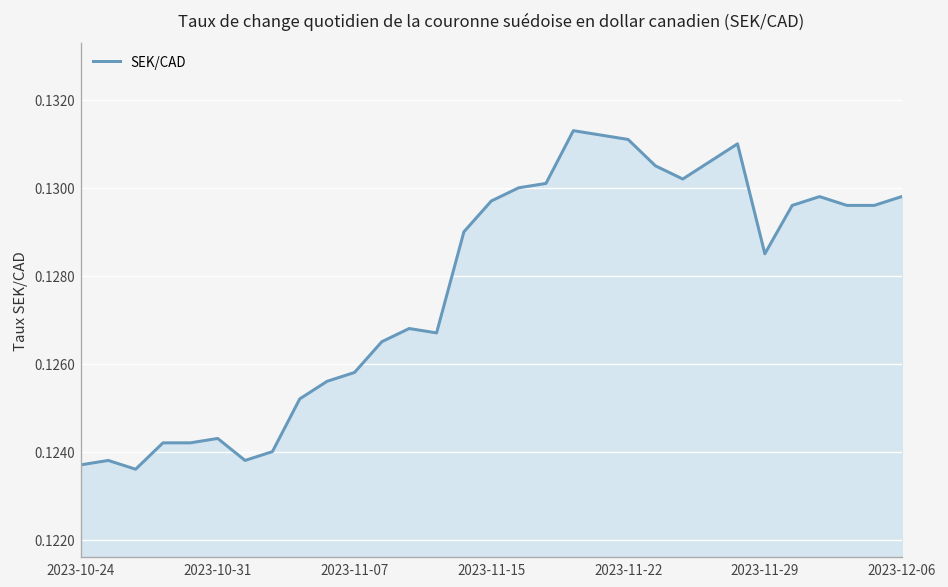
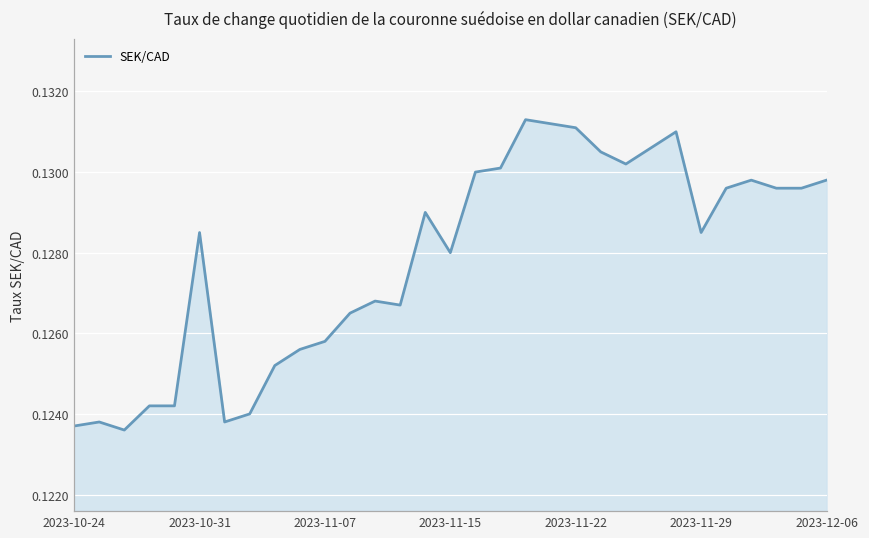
2023-10-31: 0.1243 -> 0.1285
2023-11-15: 0.1297 -> 0.1280
